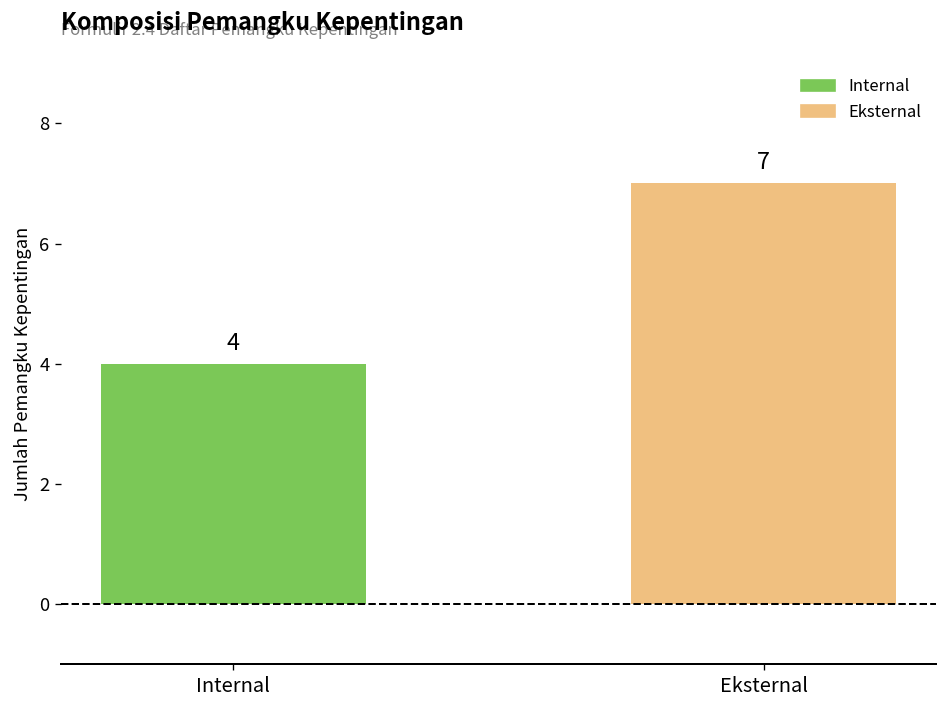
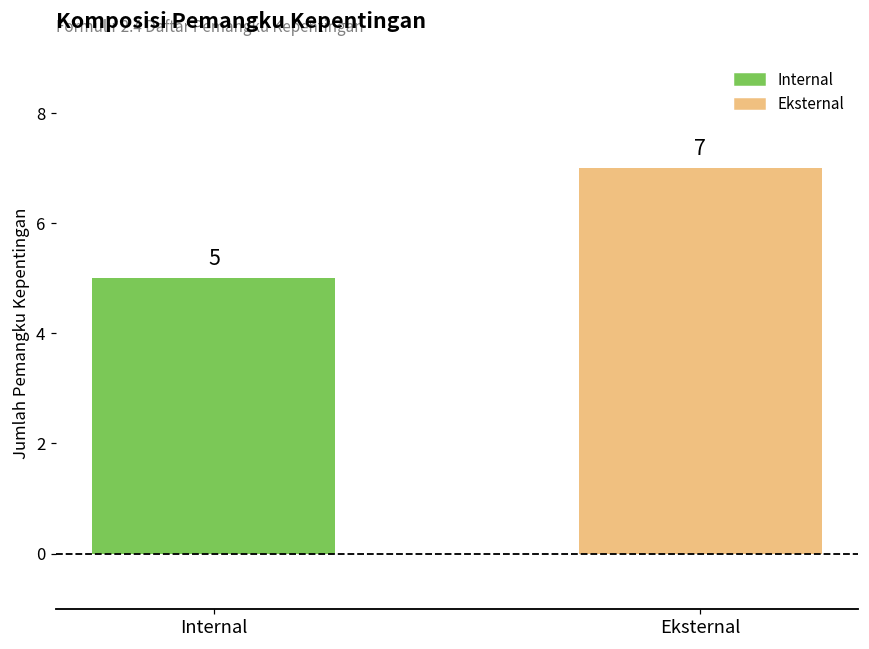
Internal: 4 -> 5
